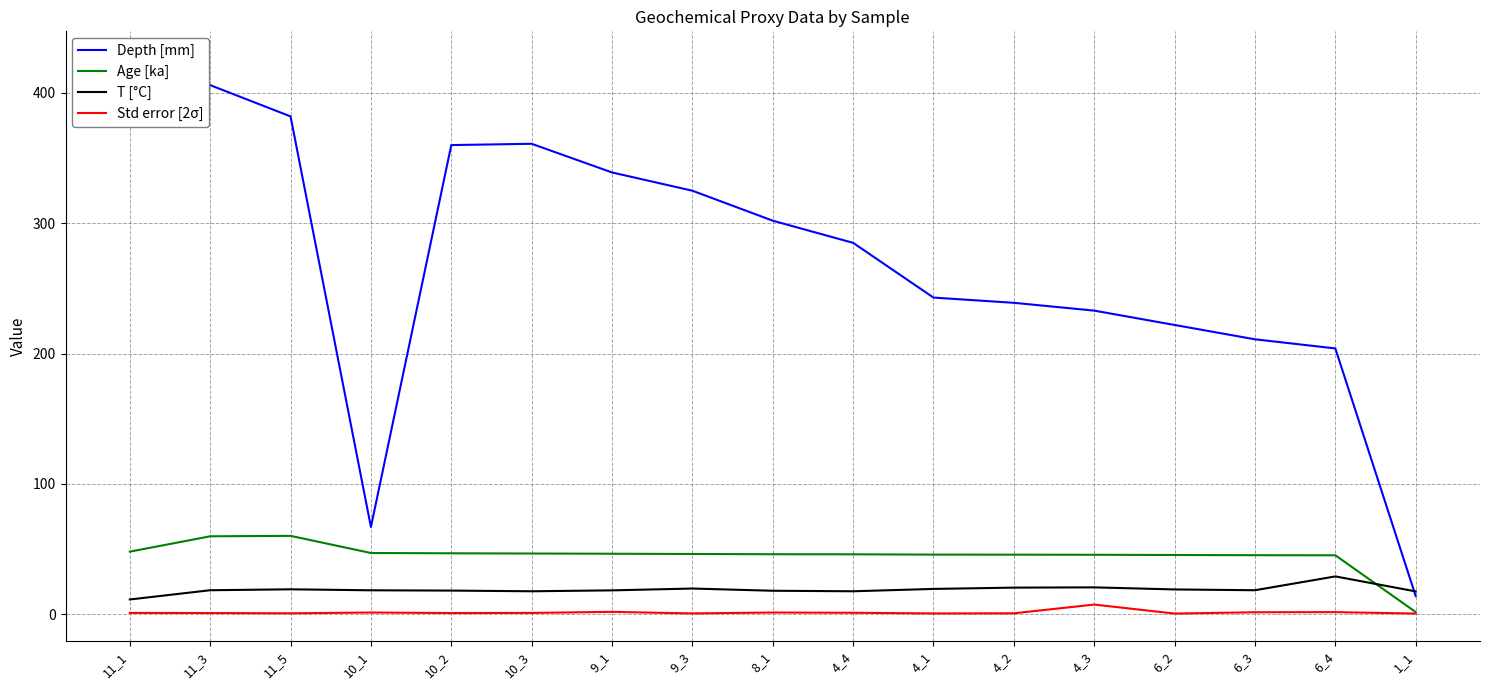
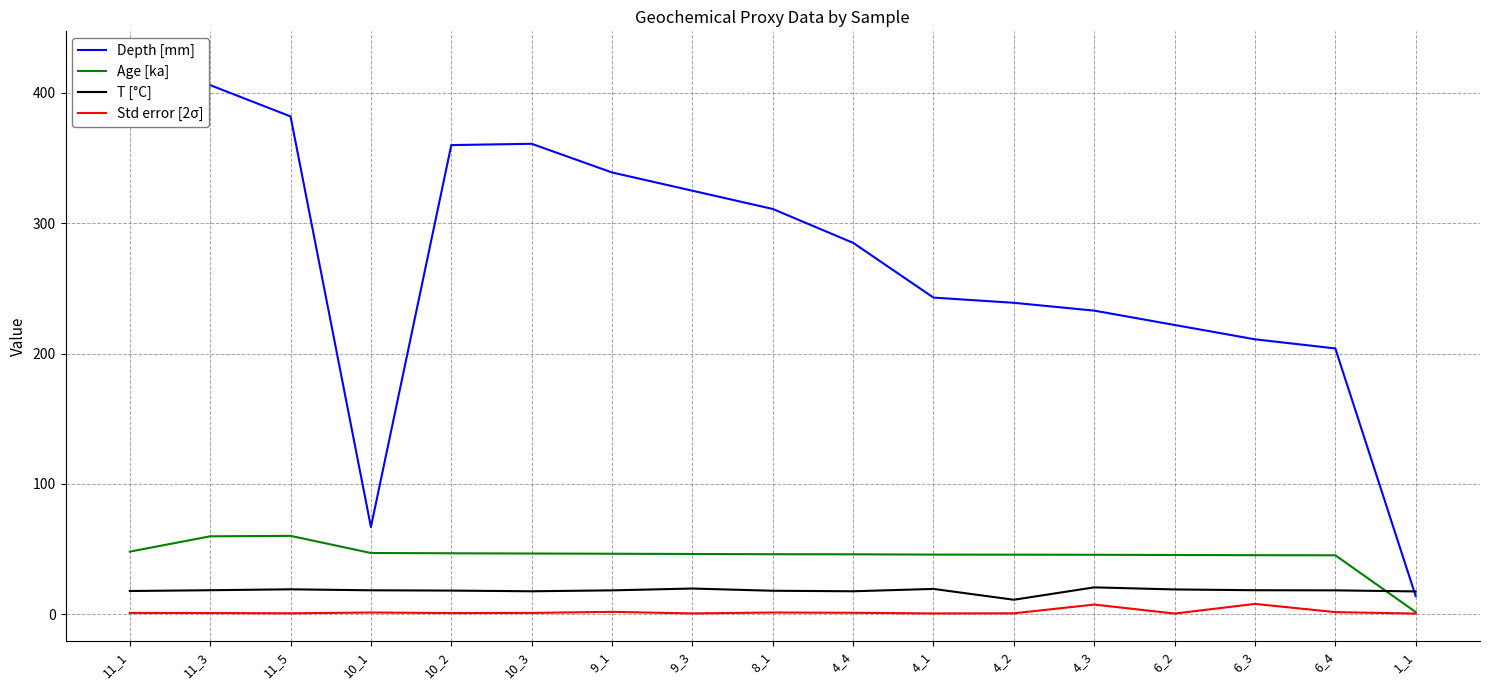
T [°C], 11_1: 11 -> 18
Depth [mm], 8_1: 302 -> 311
T [°C], 4_2: 21 -> 11
Std error [2σ], 6_3: 2 -> 8
T [°C], 6_4: 29 -> 18
